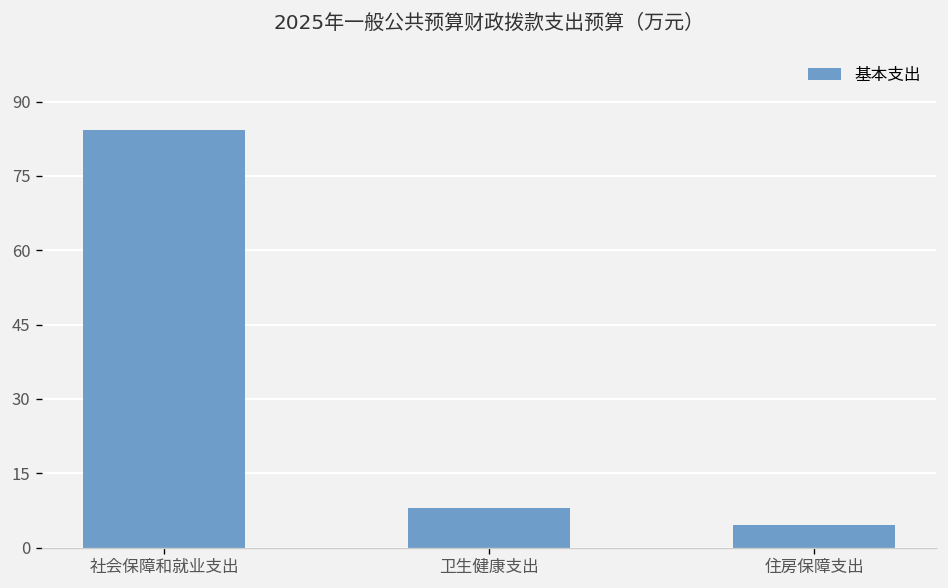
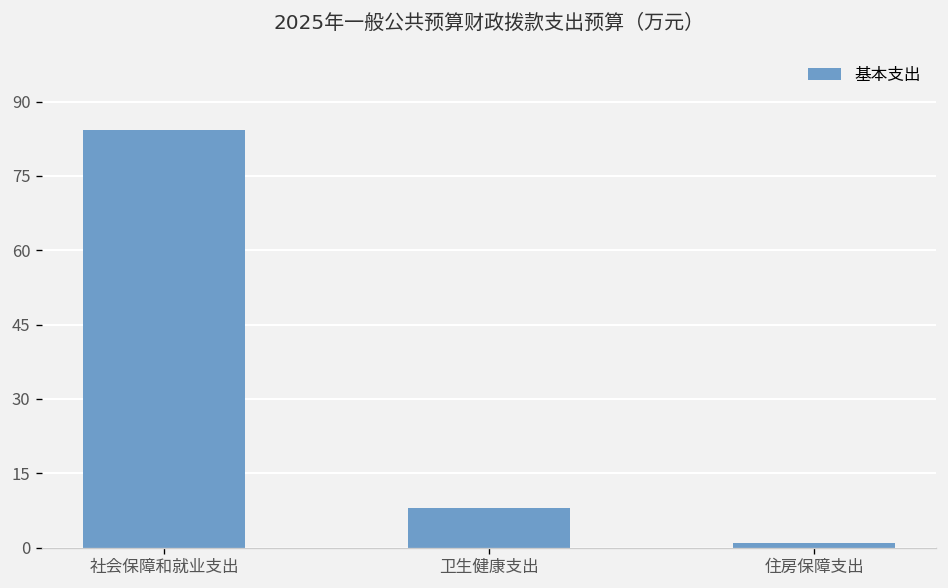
住房保障支出: 4 -> 1
